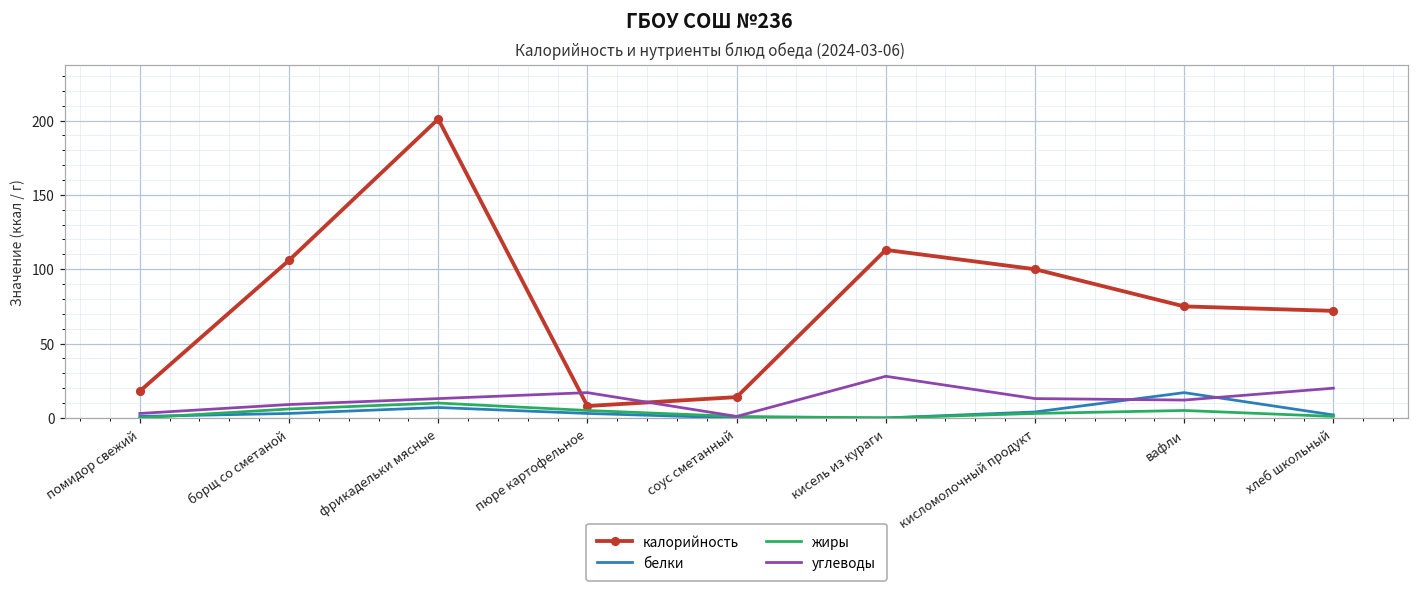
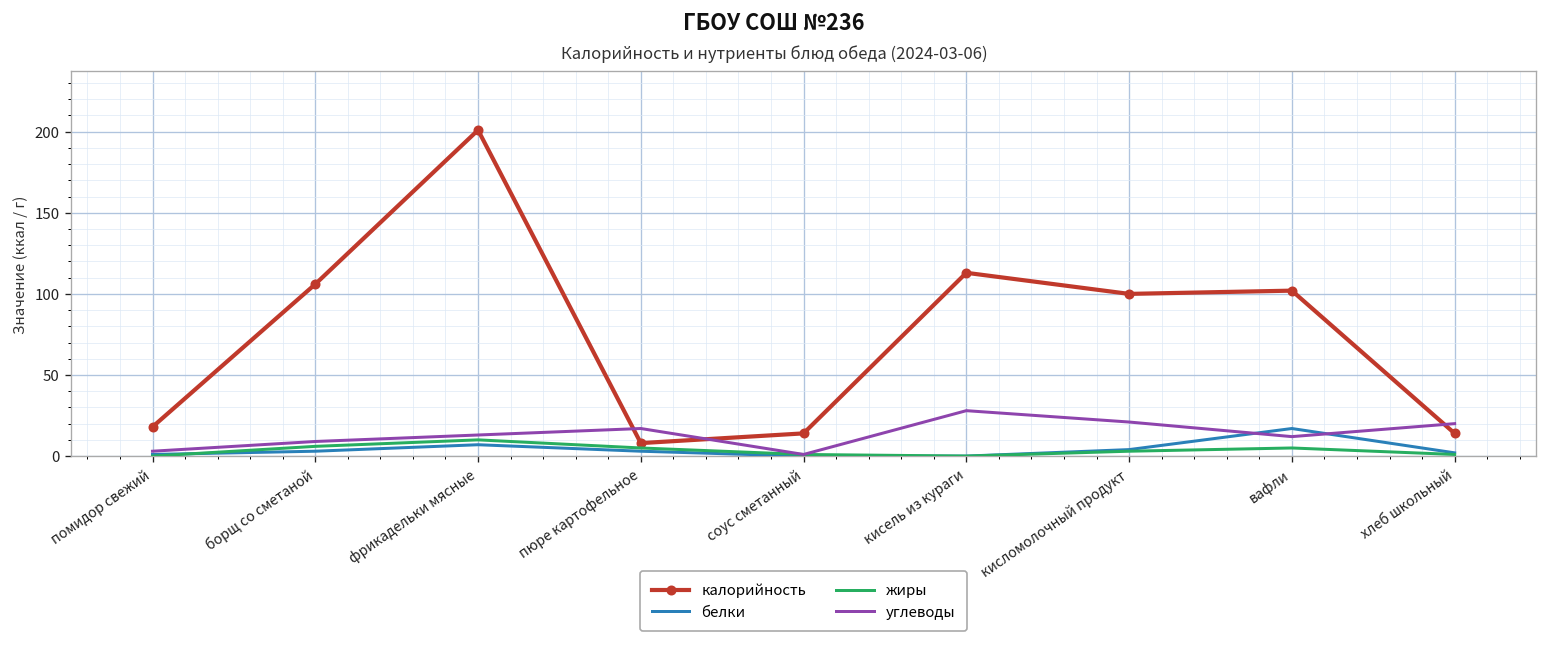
углеводы, кисломолочный продукт: 13 -> 21
калорийность, вафли: 75 -> 102
калорийность, хлеб школьный: 72 -> 14
